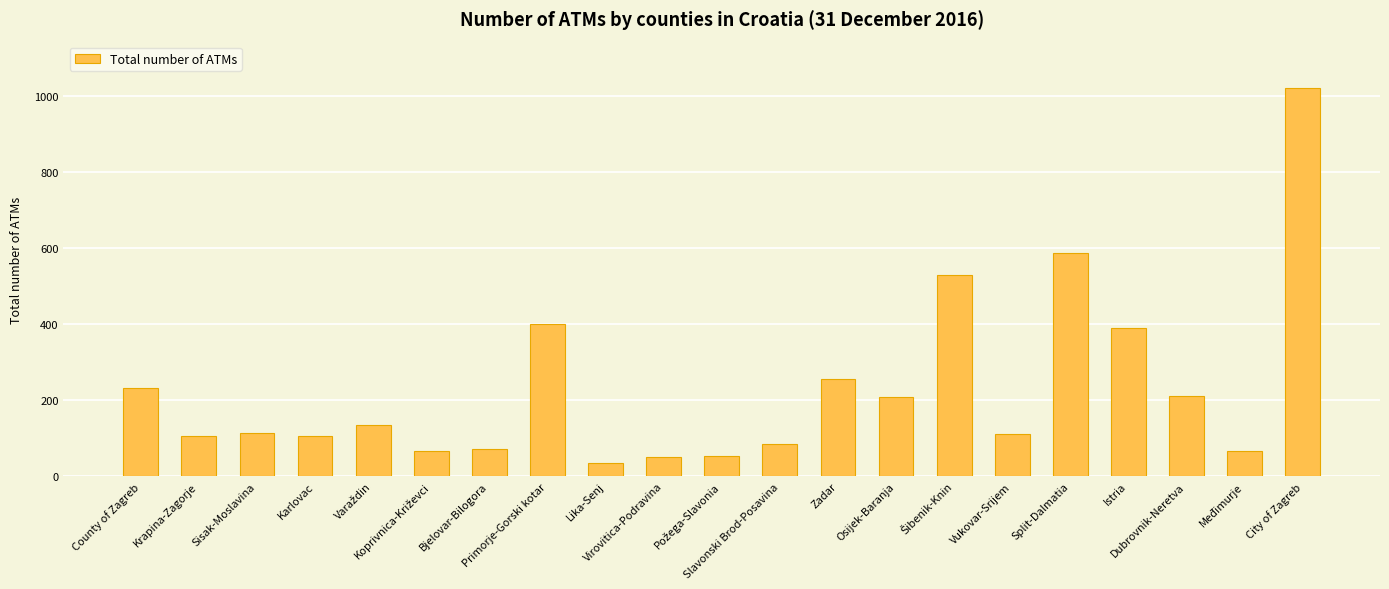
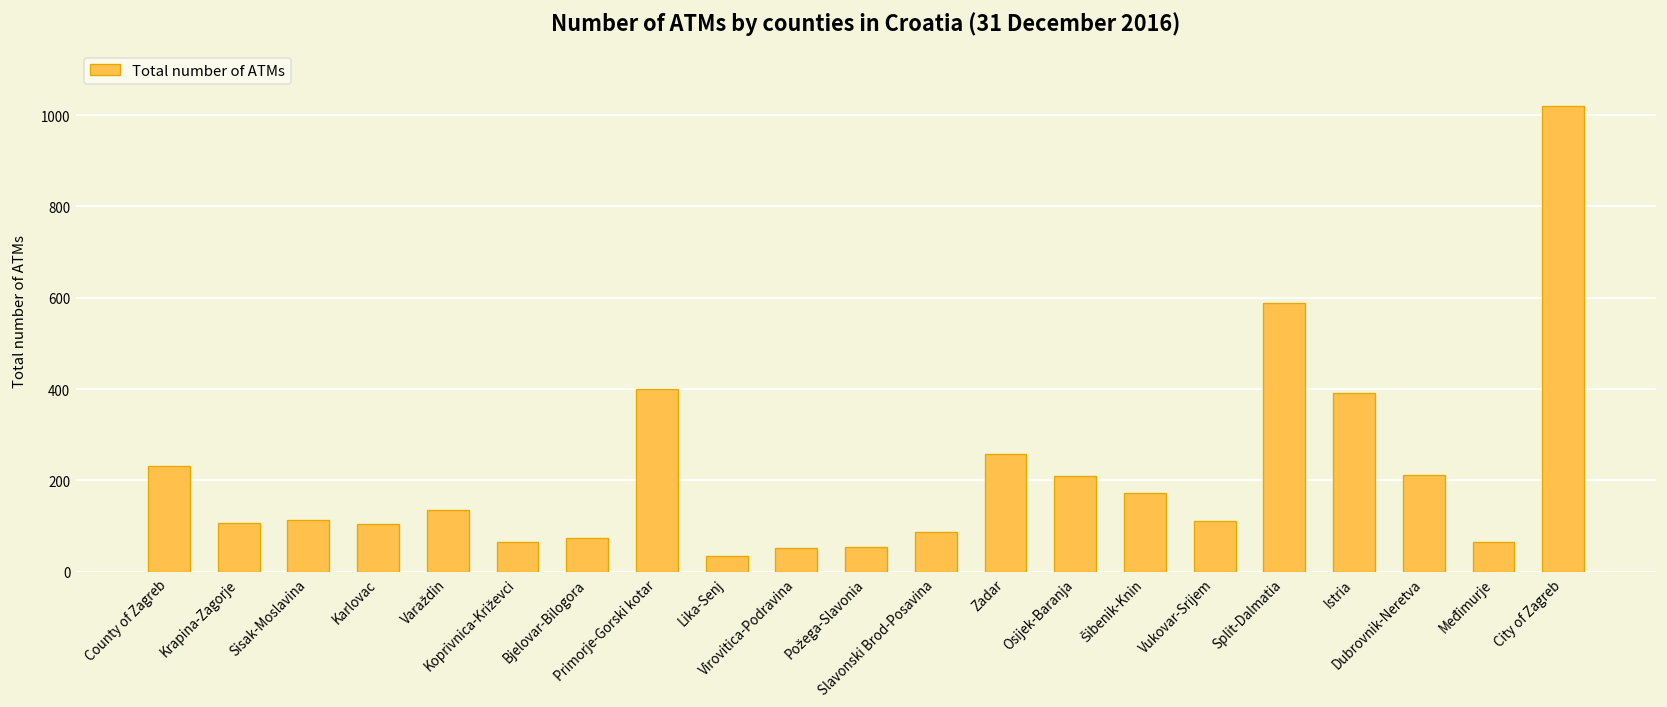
Šibenik-Knin: 530 -> 170
